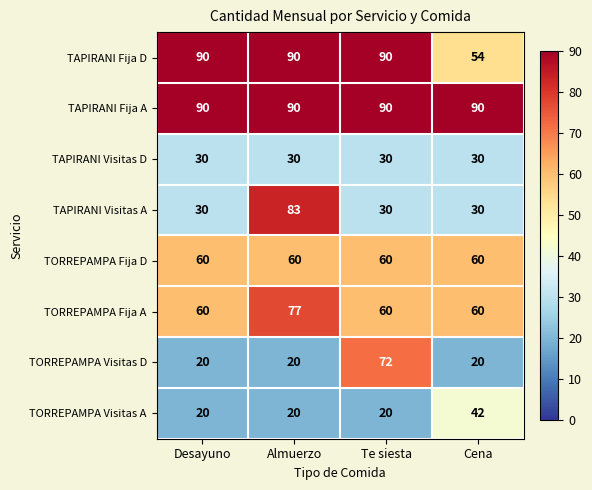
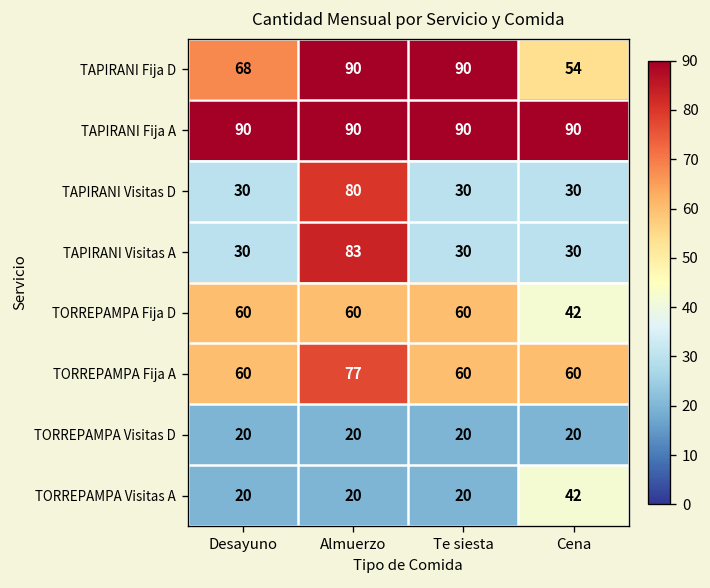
TAPIRANI Fija D, Desayuno: 90 -> 68
TAPIRANI Visitas D, Almuerzo: 30 -> 80
TORREPAMPA Fija D, Cena: 60 -> 42
TORREPAMPA Visitas D, Te siesta: 72 -> 20
